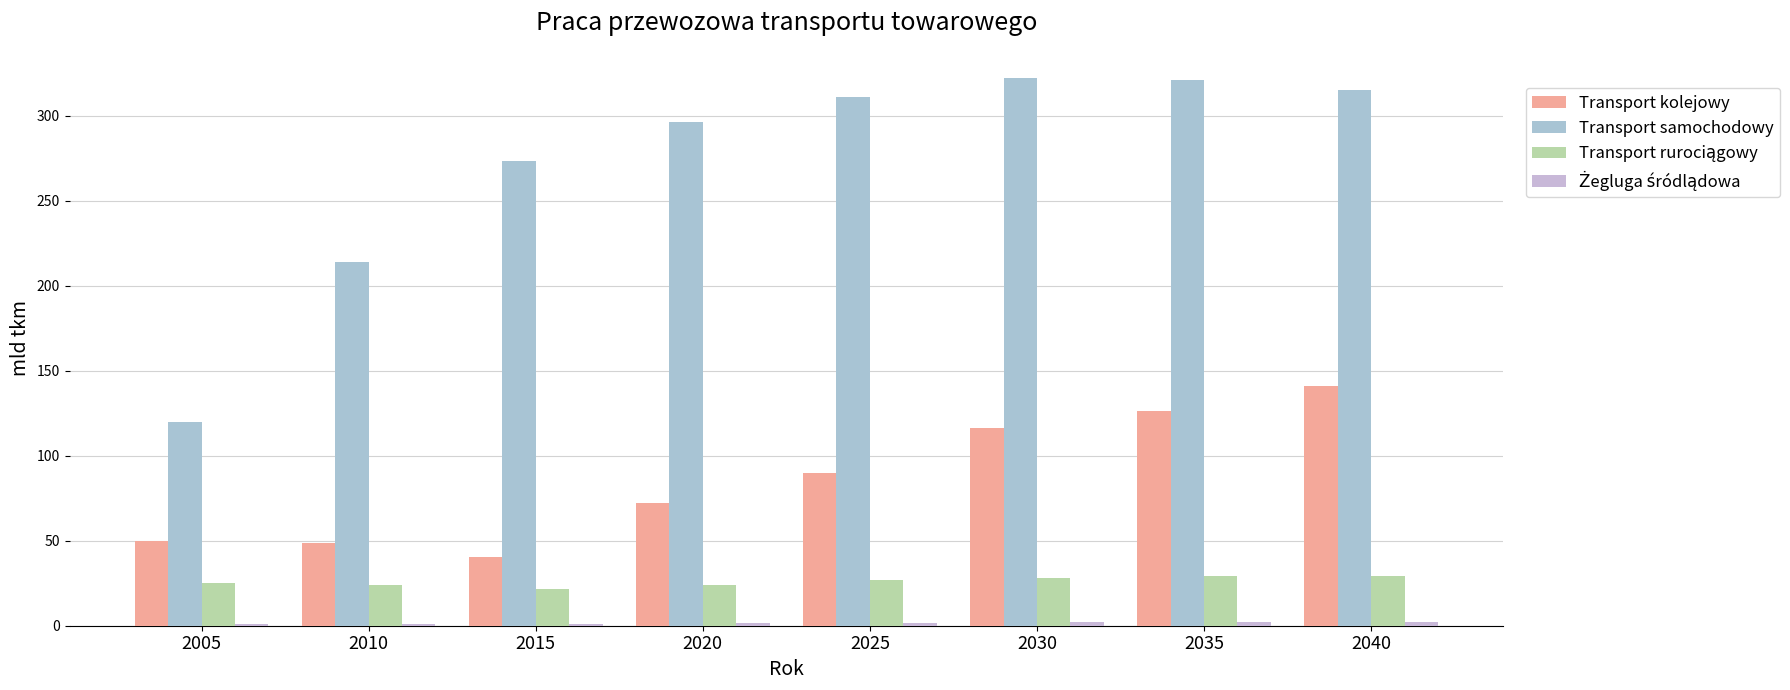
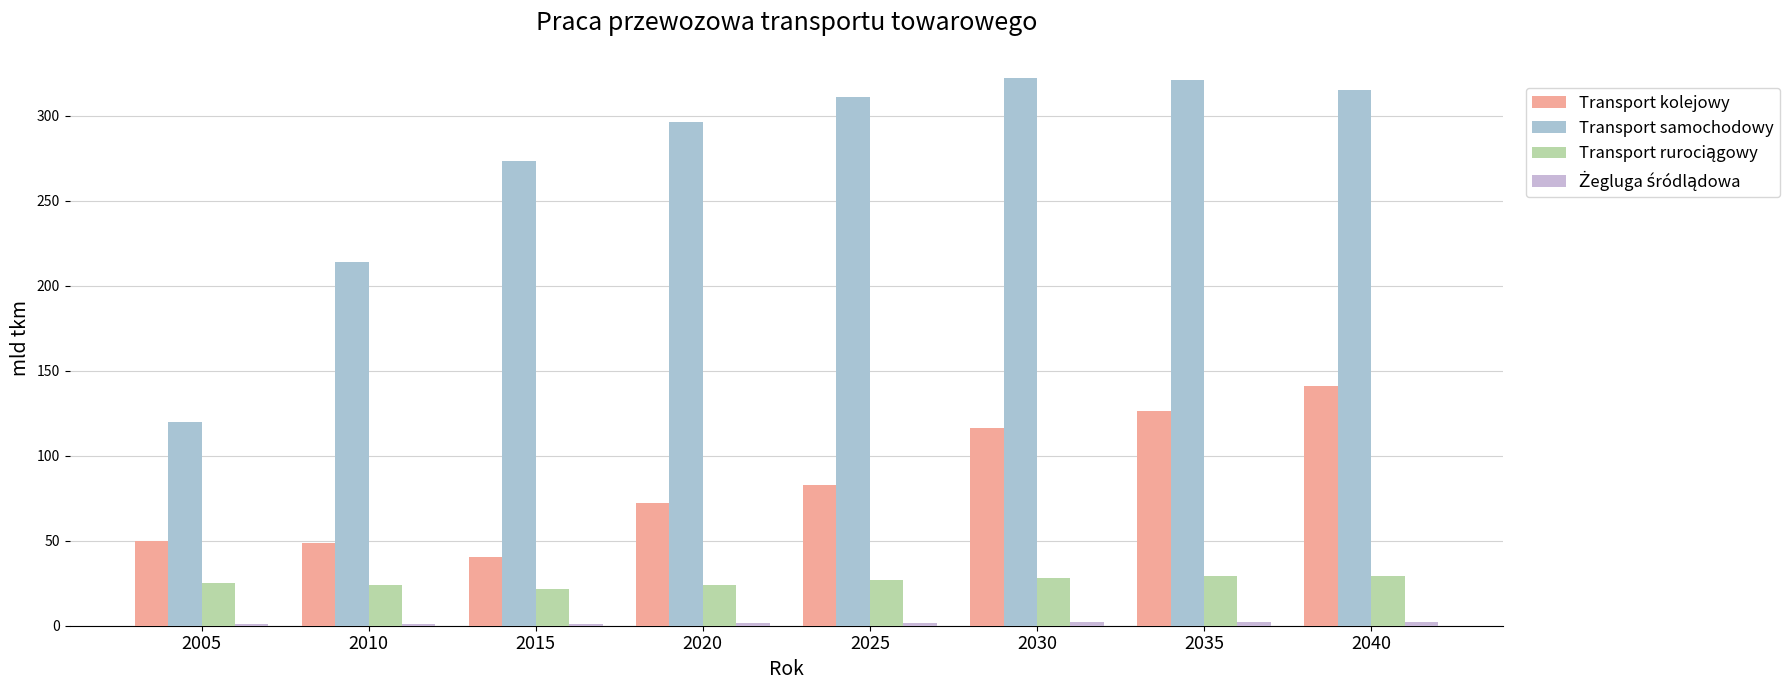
Transport kolejowy, 2025: 90 -> 83
